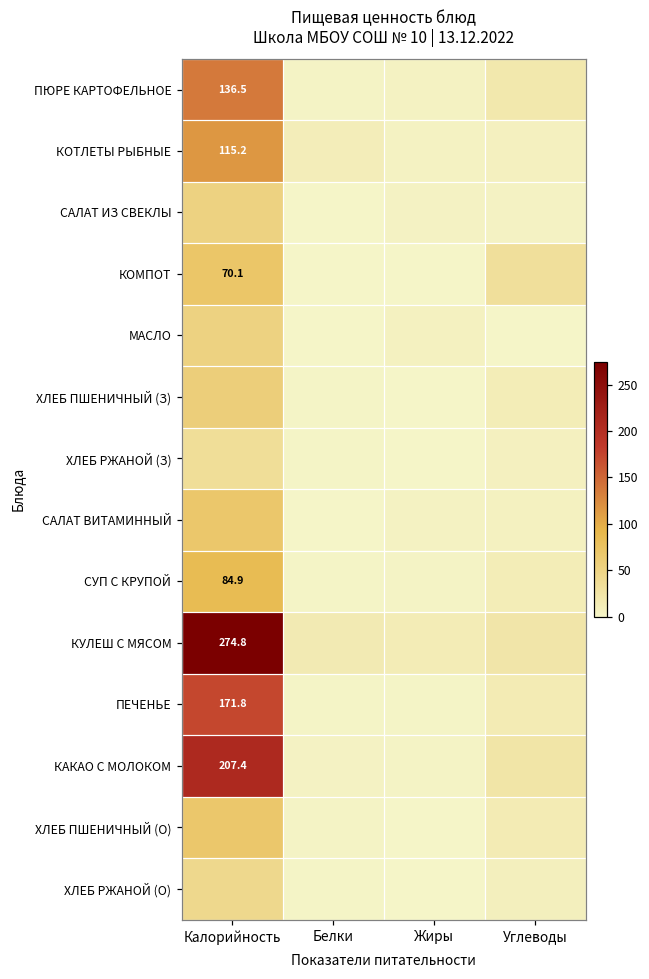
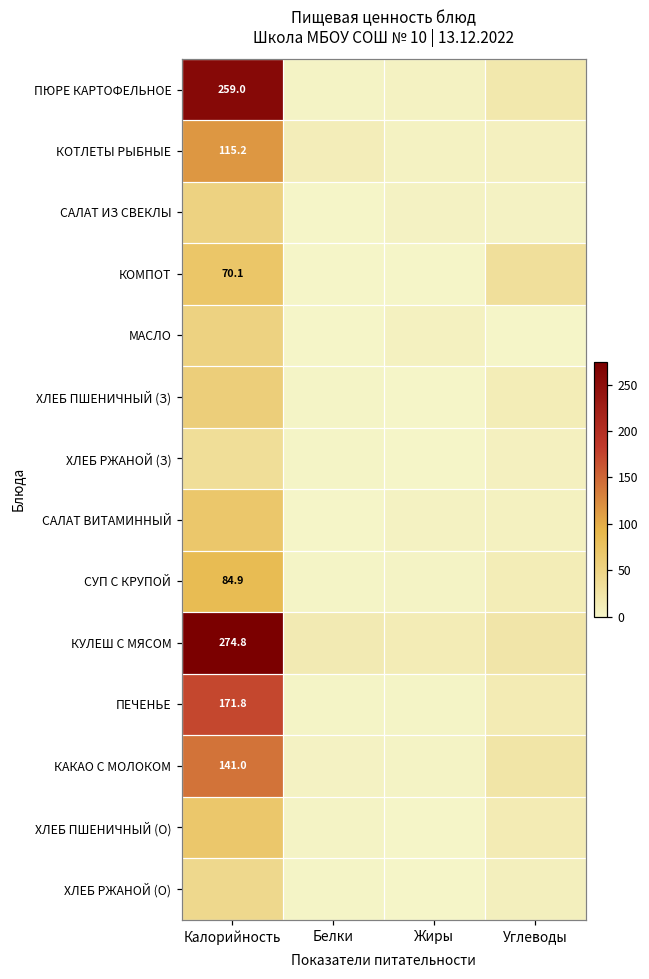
ПЮРЕ КАРТОФЕЛЬНОЕ, Калорийность: 136.5 -> 259.0
КАКАО С МОЛОКОМ, Калорийность: 207.4 -> 141.0
